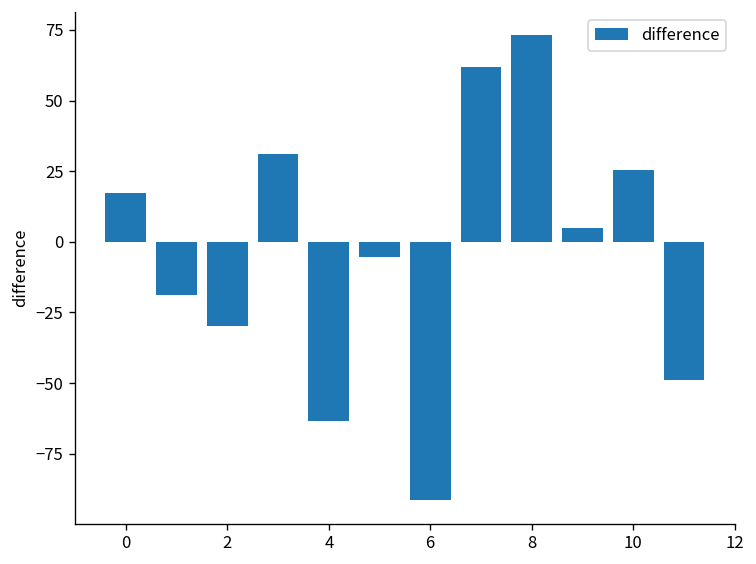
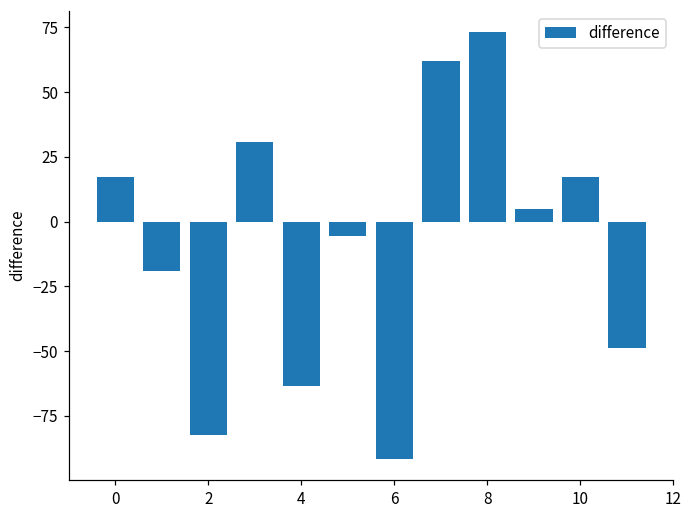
2: -30 -> -82
10: 25 -> 17
